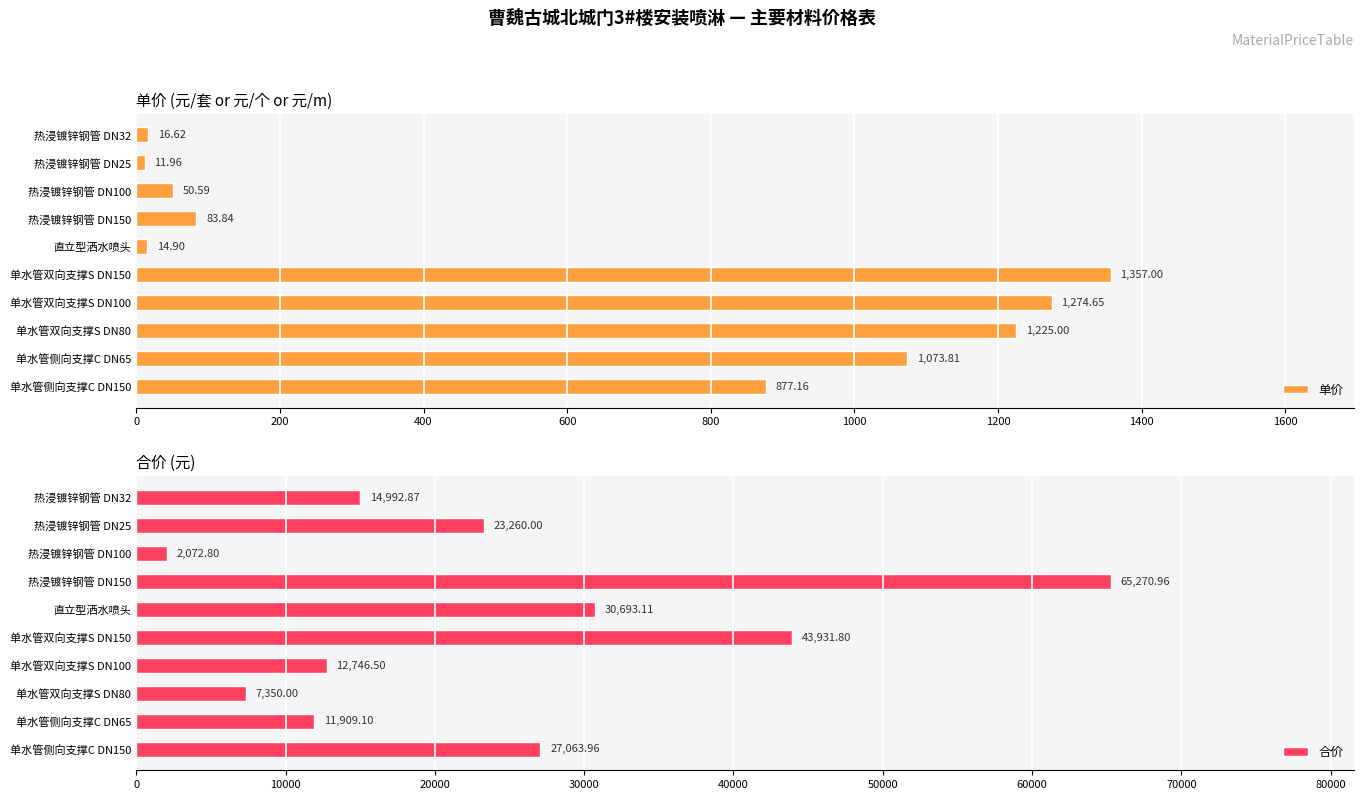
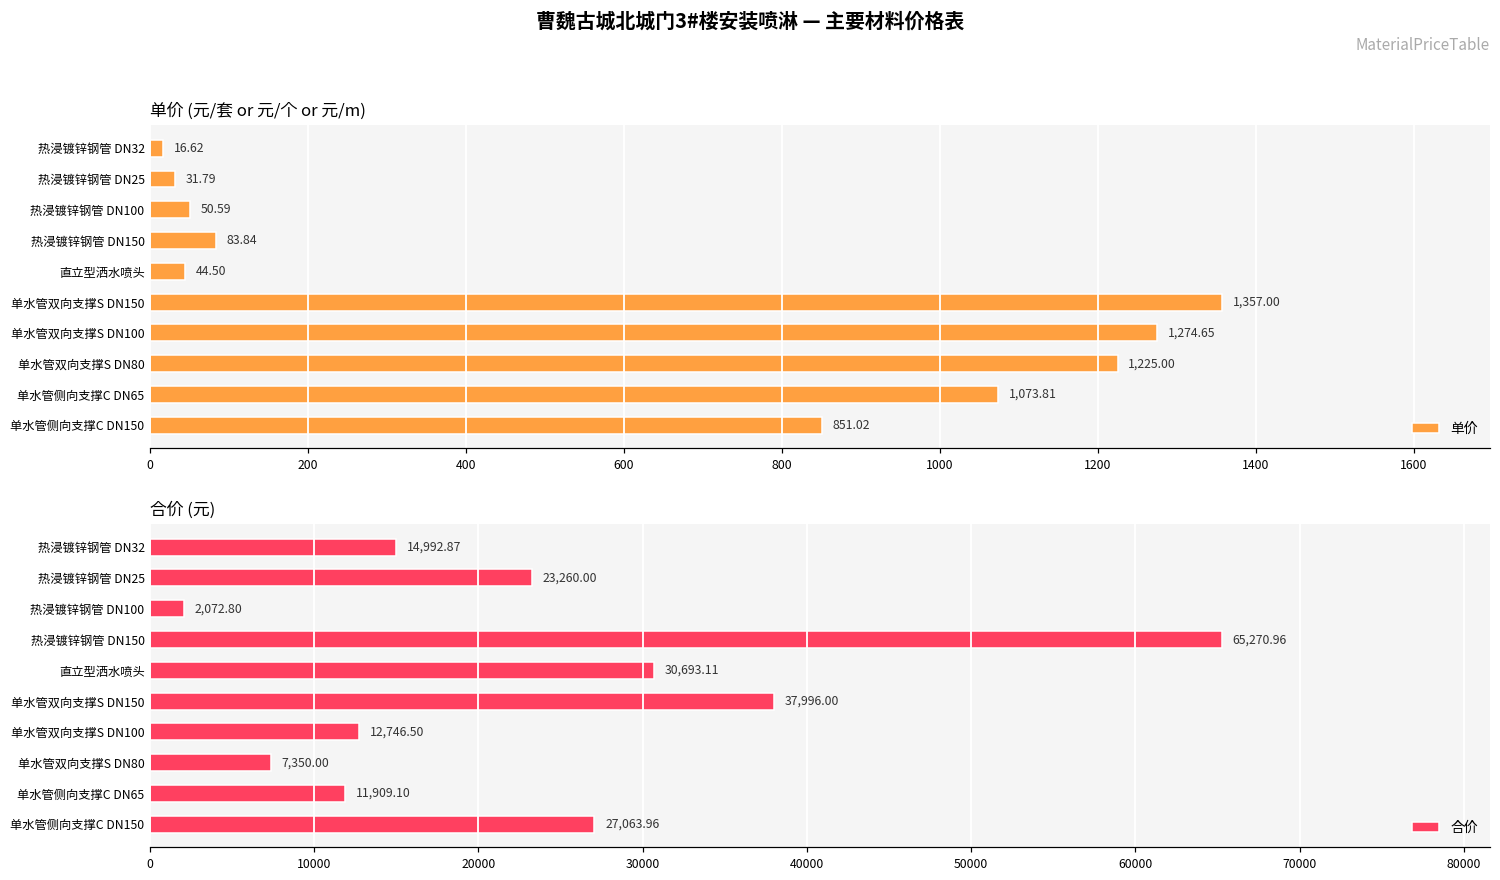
单价 (元/套 or 元/个 or 元/m), 热浸镀锌钢管 DN25: 11.96 -> 31.79
单价 (元/套 or 元/个 or 元/m), 直立型洒水喷头: 14.90 -> 44.50
单价 (元/套 or 元/个 or 元/m), 单水管侧向支撑C DN150: 877.16 -> 851.02
合价 (元), 单水管双向支撑S DN150: 43,931.80 -> 37,996.00
